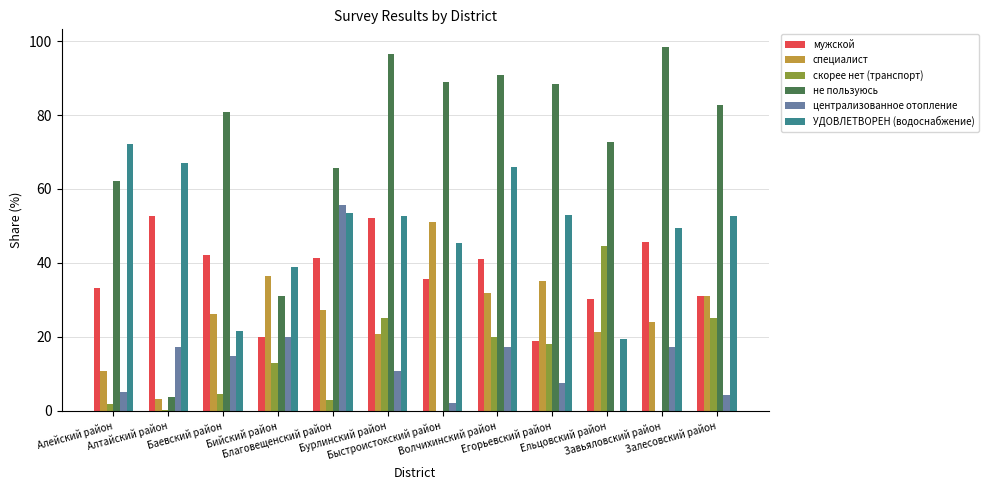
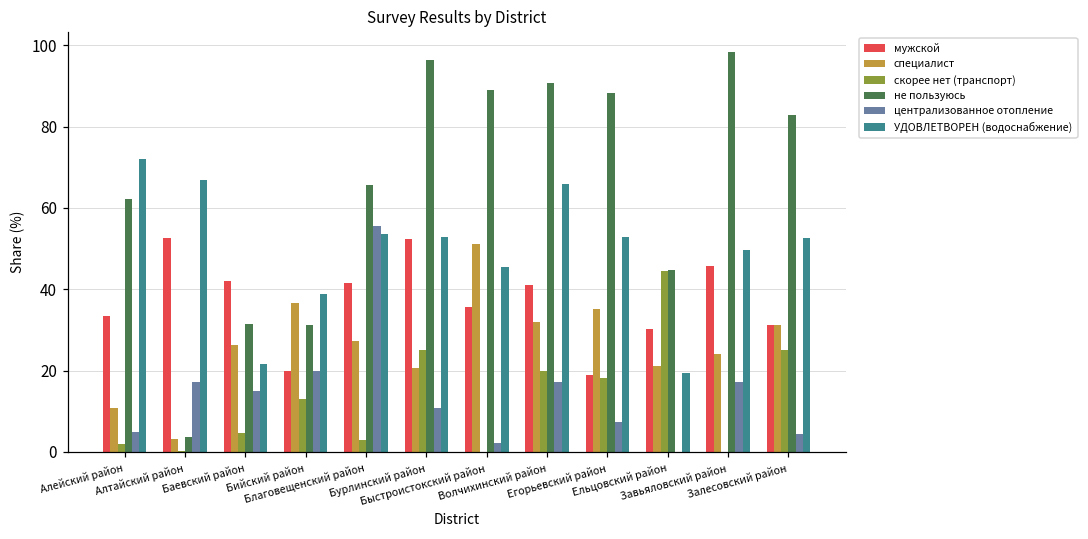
не пользуюсь, Баевский район: 81 -> 31
не пользуюсь, Ельцовский район: 73 -> 45
